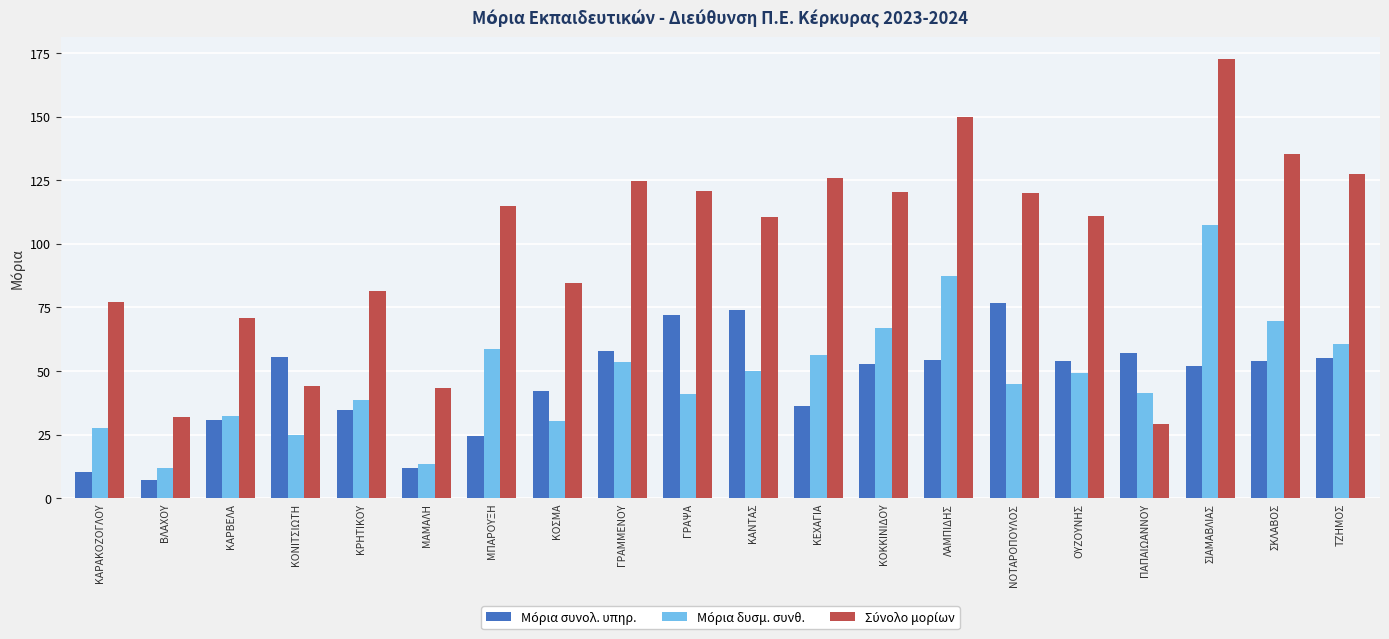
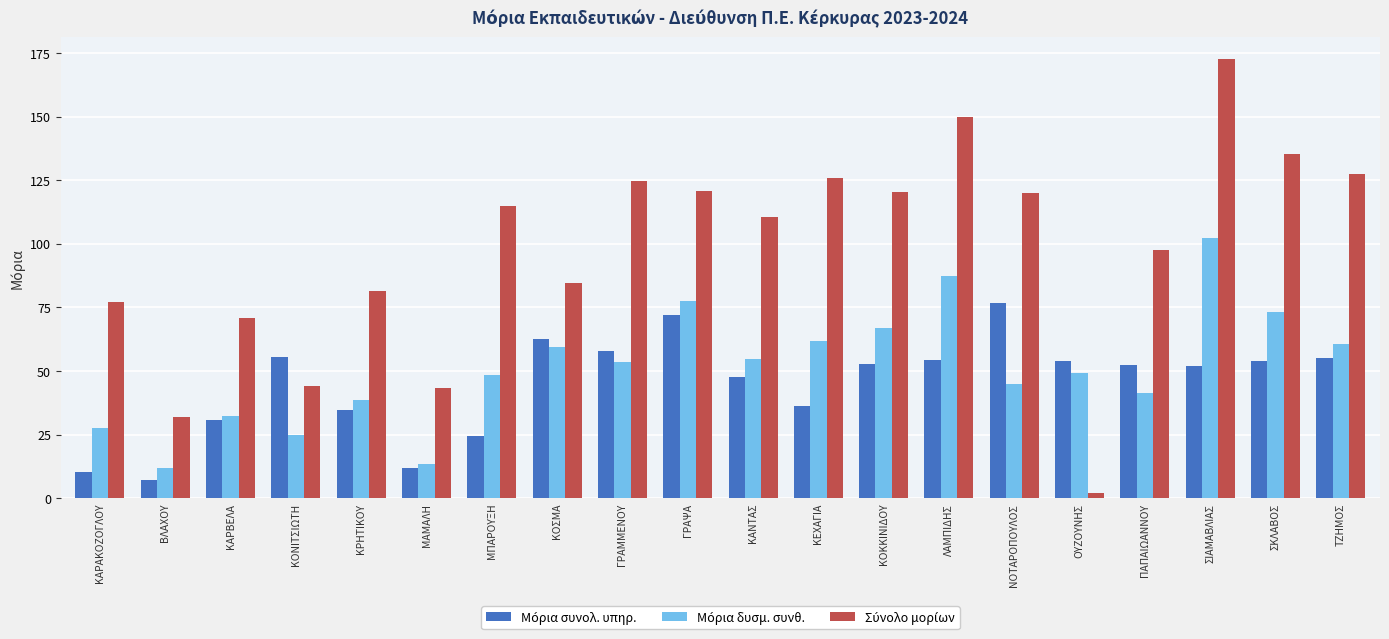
Μόρια δυσμ. συνθ., ΜΠΑΡΟΥΞΗ: 59 -> 49
Μόρια συνολ. υπηρ., ΚΟΣΜΑ: 42 -> 63
Μόρια δυσμ. συνθ., ΚΟΣΜΑ: 30 -> 59
Μόρια δυσμ. συνθ., ΓΡΑΨΑ: 41 -> 78
Μόρια συνολ. υπηρ., ΚΑΝΤΑΣ: 74 -> 48
Μόρια δυσμ. συνθ., ΚΑΝΤΑΣ: 50 -> 55
Μόρια δυσμ. συνθ., ΚΕΧΑΓΙΑ: 56 -> 62
Σύνολο μορίων, ΟΥΖΟΥΝΗΣ: 111 -> 2
Μόρια συνολ. υπηρ., ΠΑΠΑΙΩΑΝΝΟΥ: 57 -> 52
Σύνολο μορίων, ΠΑΠΑΙΩΑΝΝΟΥ: 29 -> 98
Μόρια δυσμ. συνθ., ΣΙΑΜΑΒΛΙΑΣ: 108 -> 102
Μόρια δυσμ. συνθ., ΣΚΛΑΒΟΣ: 70 -> 73
